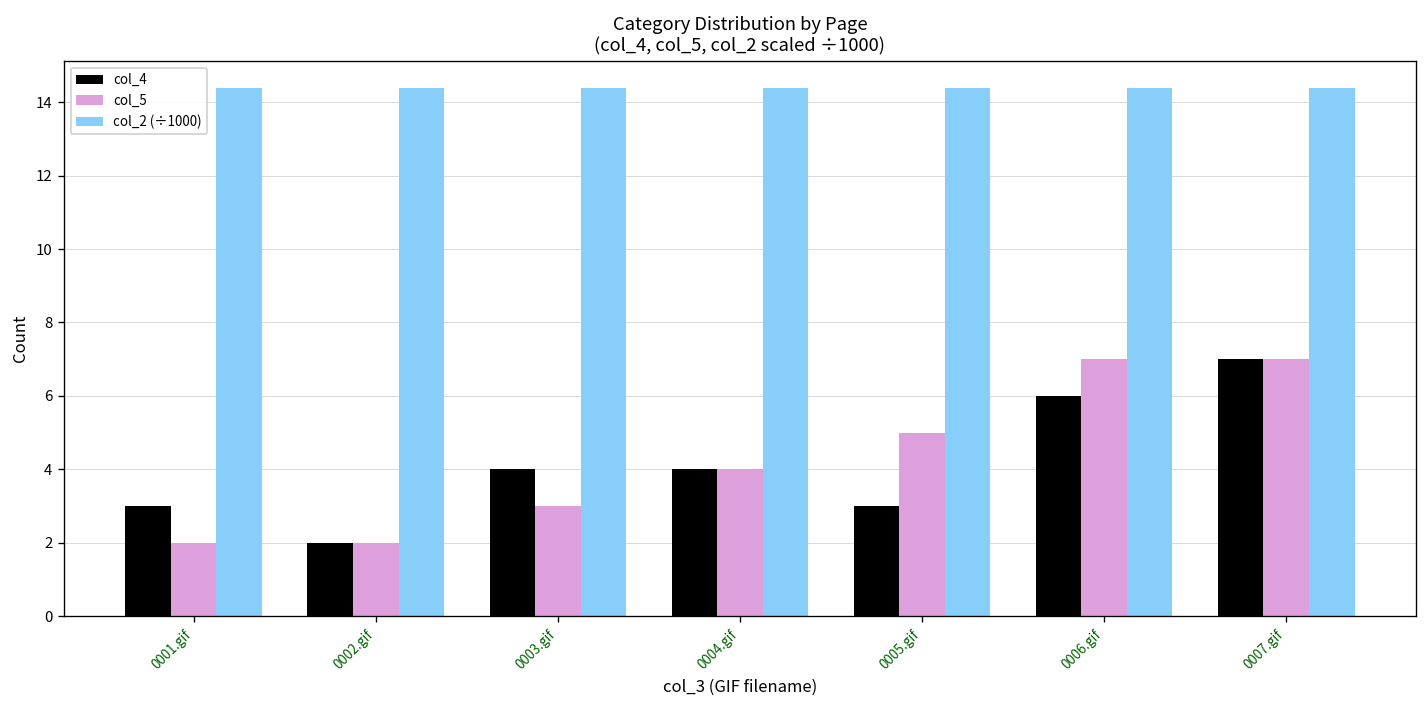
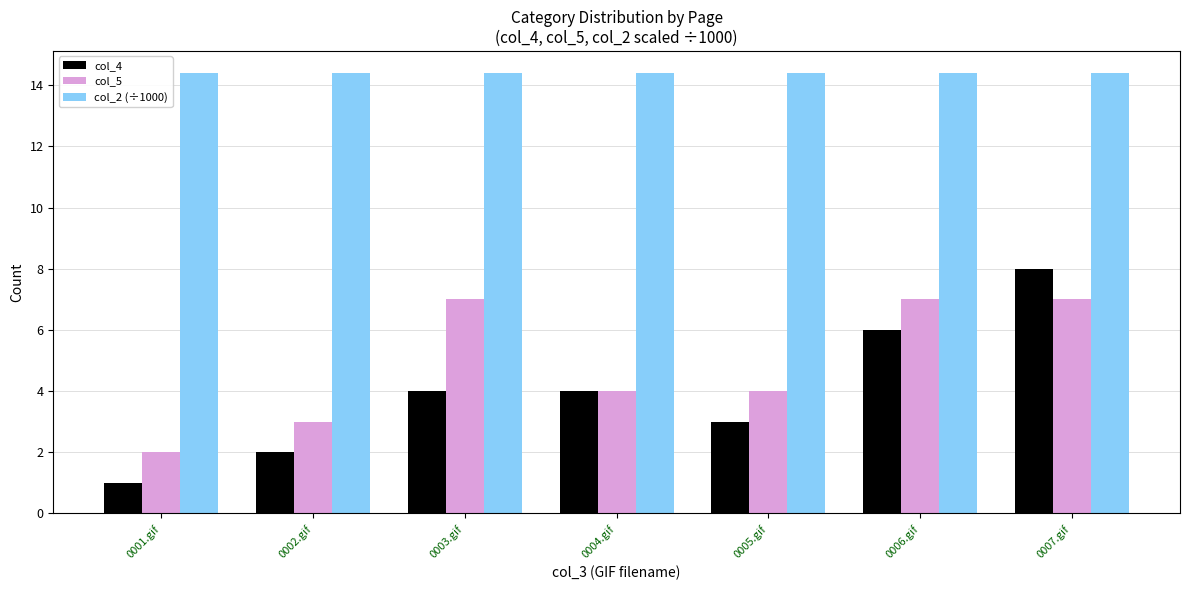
col_4, 0001.gif: 3 -> 1
col_5, 0002.gif: 2 -> 3
col_5, 0003.gif: 3 -> 7
col_5, 0005.gif: 5 -> 4
col_4, 0007.gif: 7 -> 8
